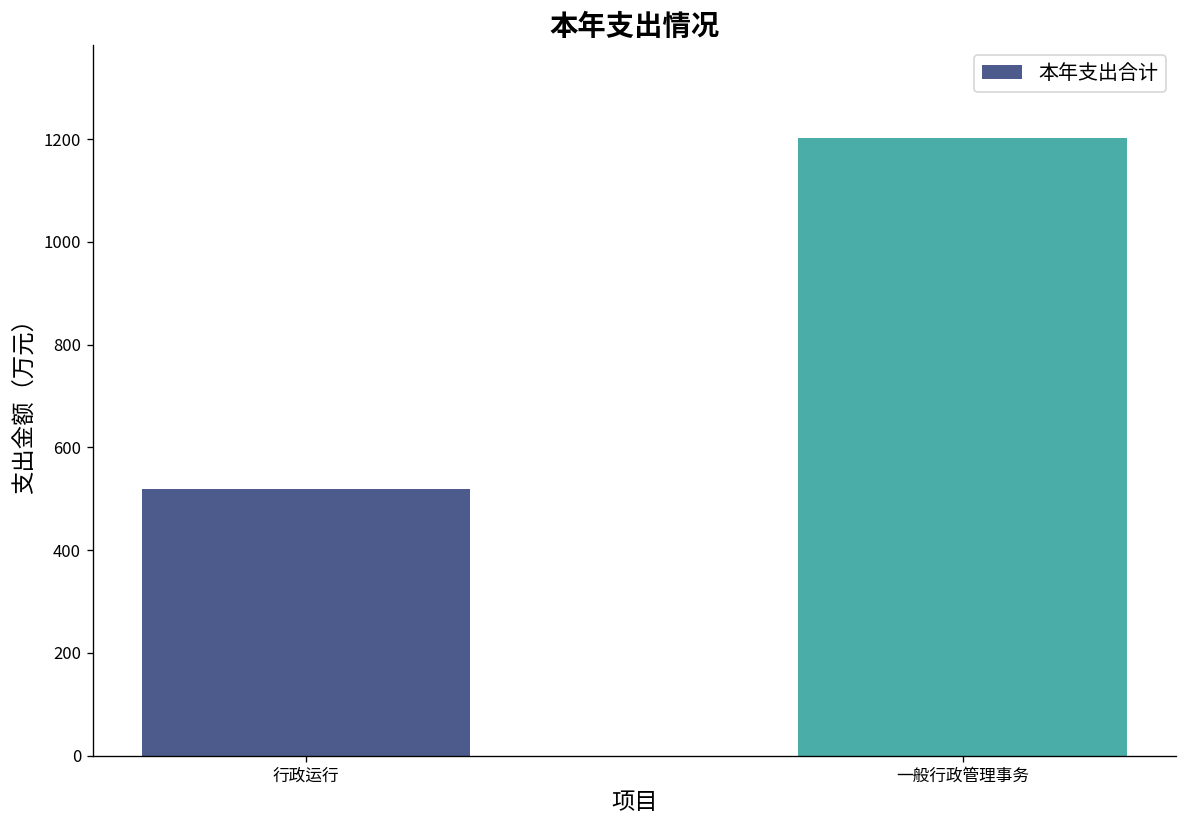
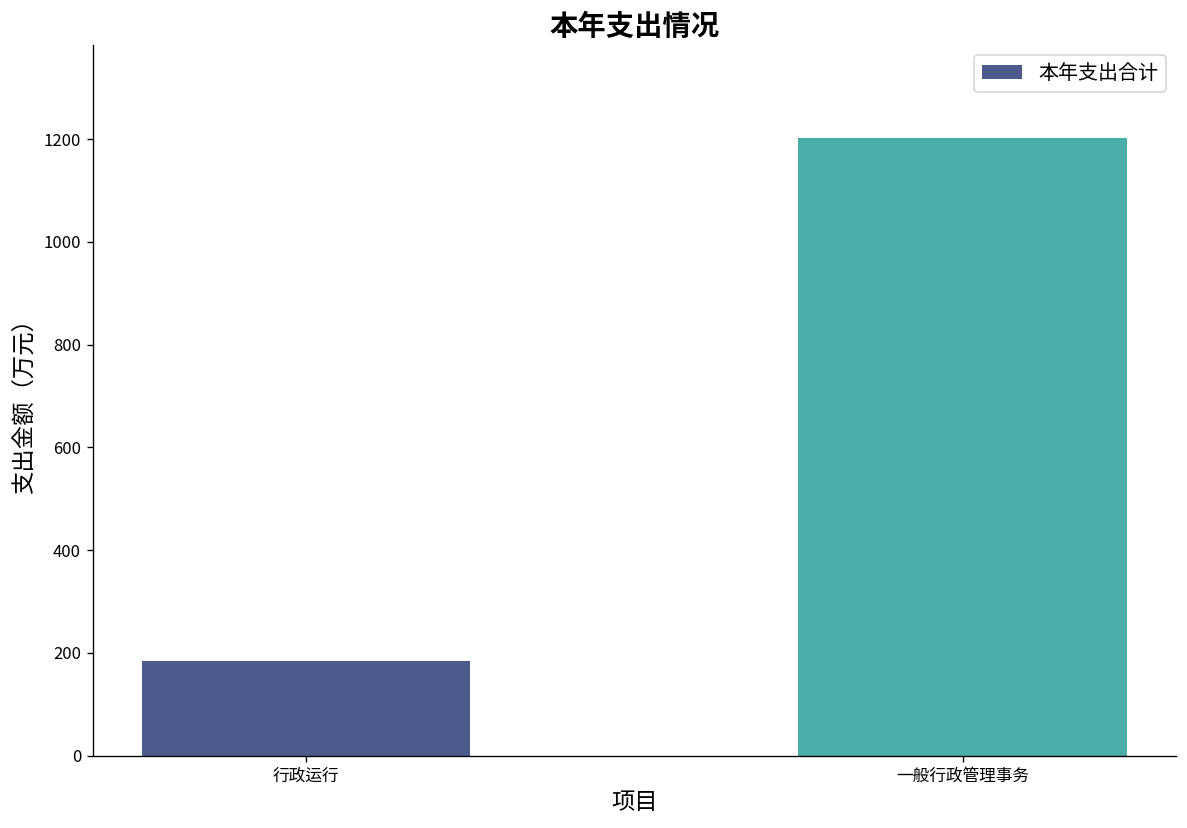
行政运行: 520 -> 180
